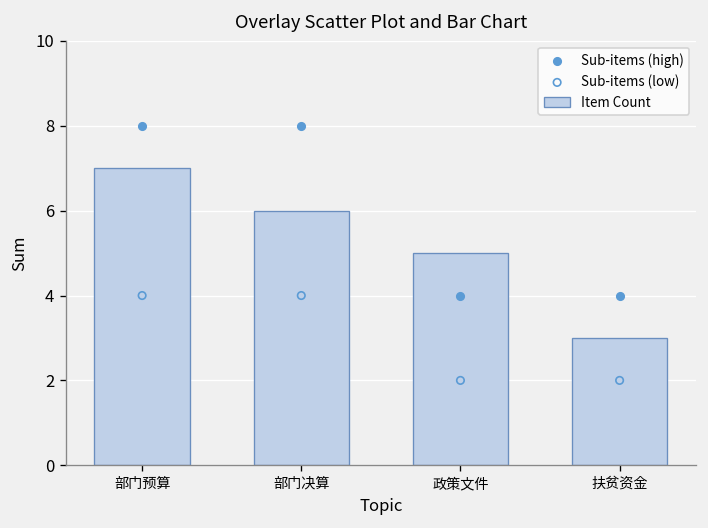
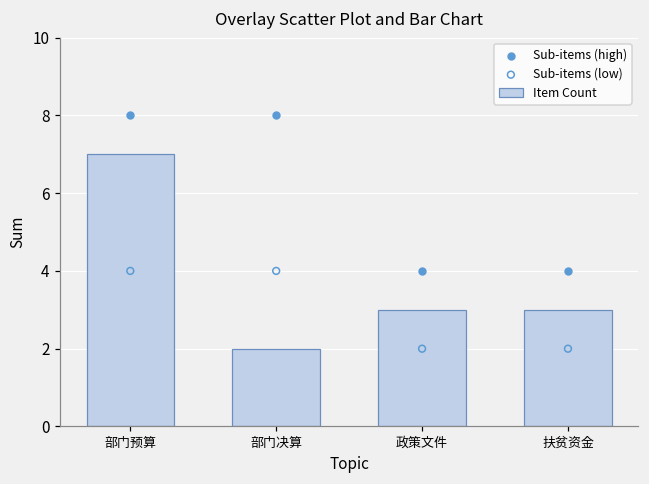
Item Count, 部门决算: 6 -> 2
Item Count, 政策文件: 5 -> 3
